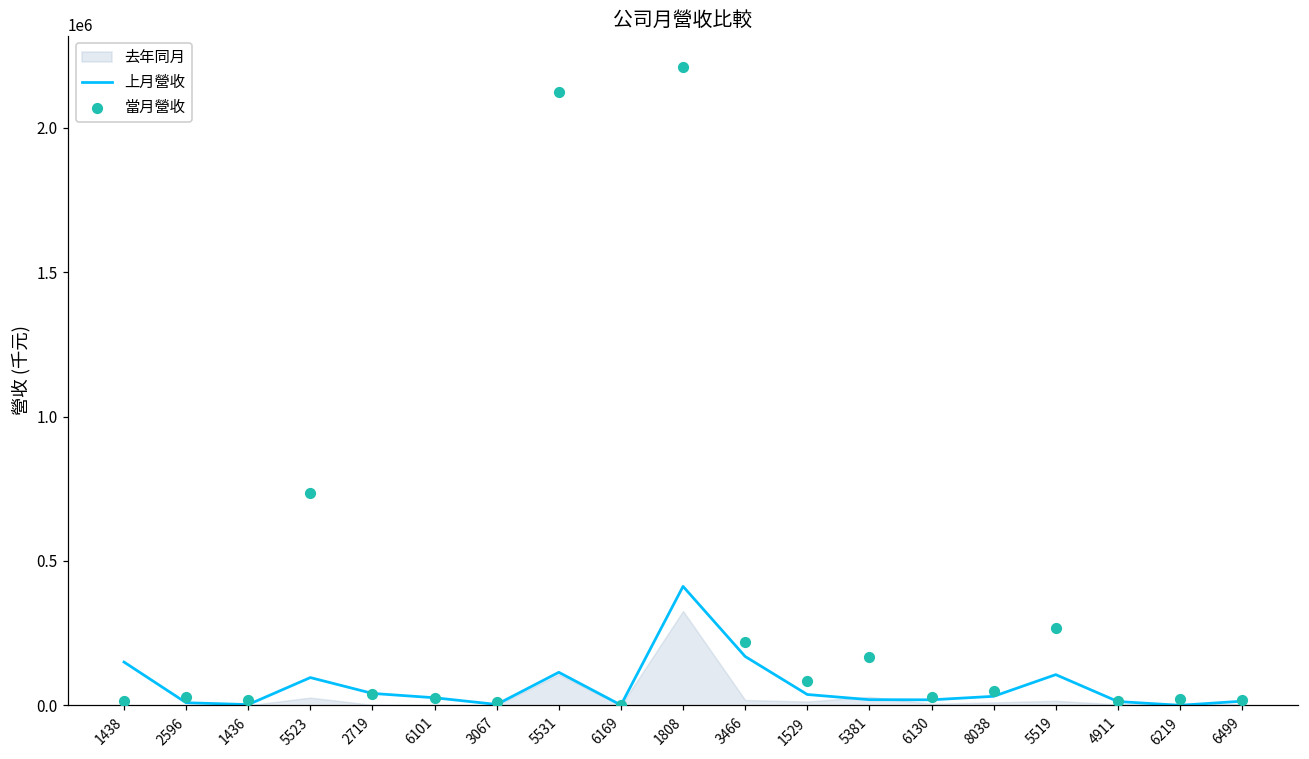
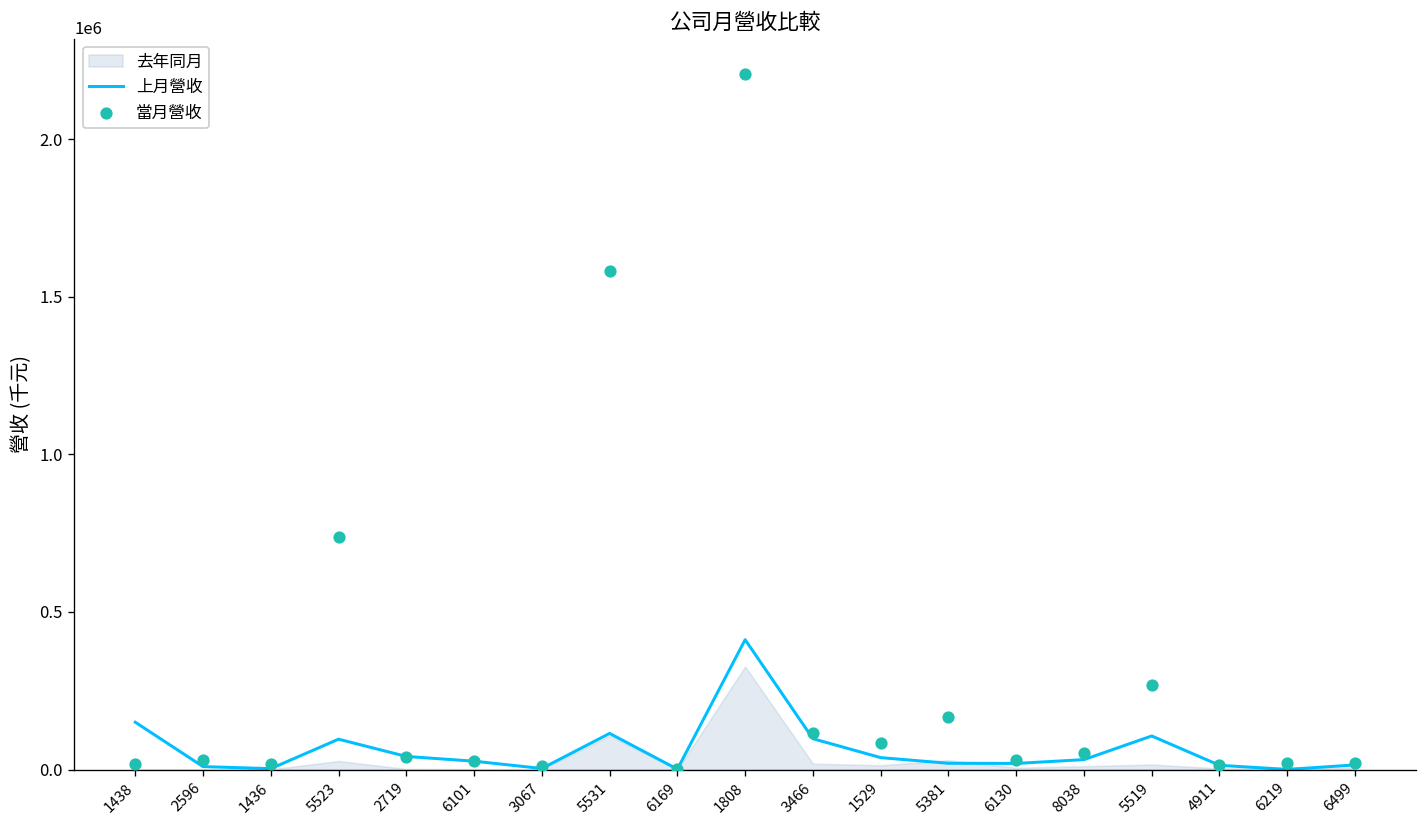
當月營收, 5531: 2120000 -> 1580000
上月營收, 3466: 170000 -> 100000
當月營收, 3466: 220000 -> 120000
